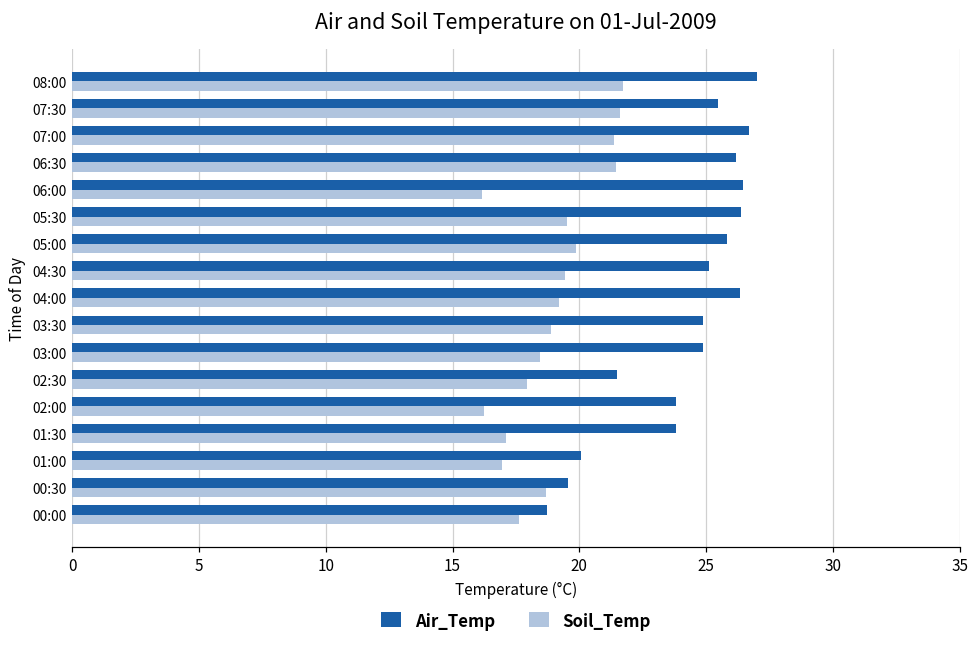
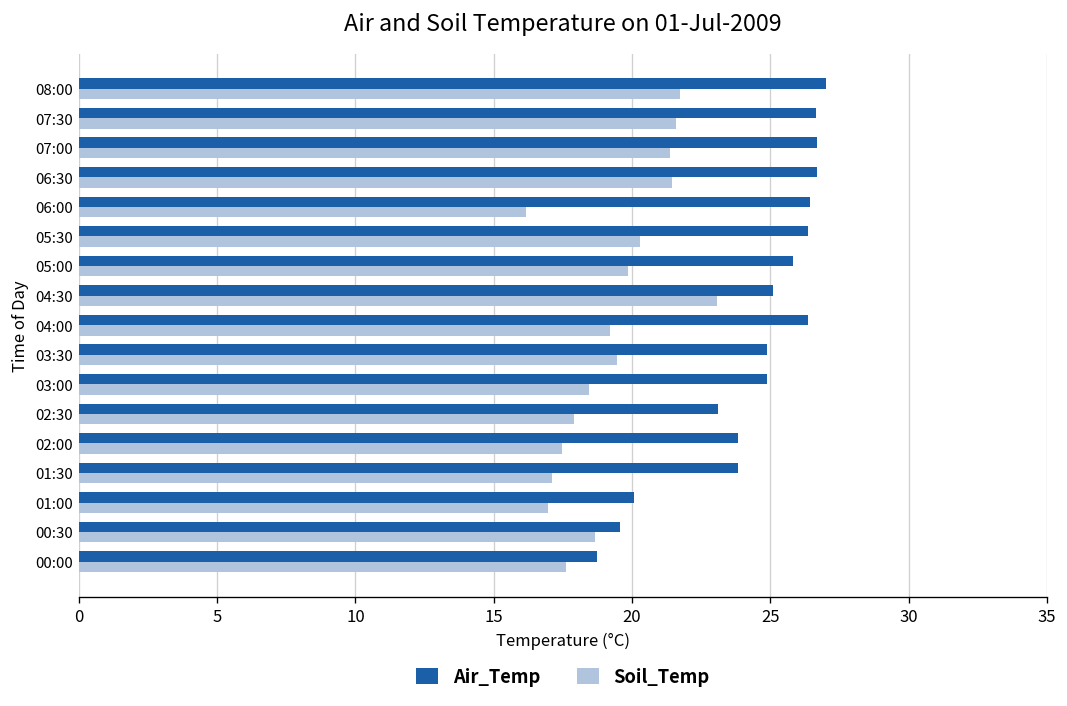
Air_Temp, 07:30: 25.5 -> 26.7
Air_Temp, 06:30: 26.2 -> 26.7
Soil_Temp, 05:30: 19.5 -> 20.3
Soil_Temp, 04:30: 19.4 -> 23.1
Soil_Temp, 03:30: 18.9 -> 19.4
Air_Temp, 02:30: 21.5 -> 23.1
Soil_Temp, 02:00: 16.3 -> 17.5
